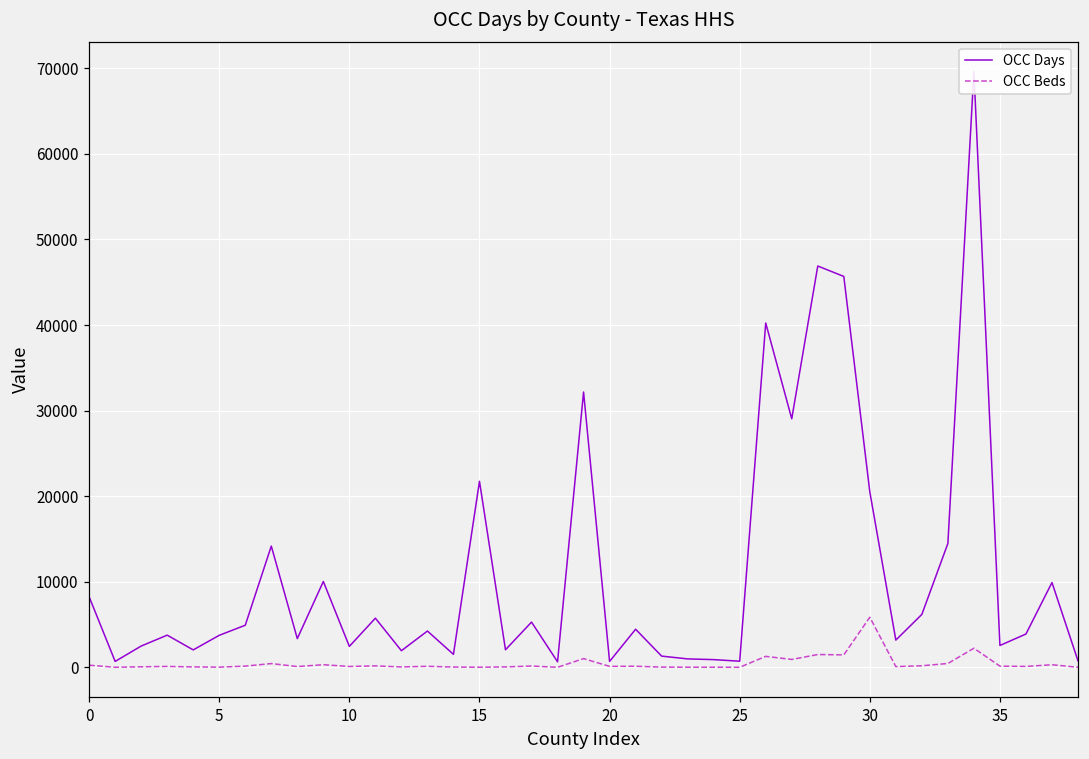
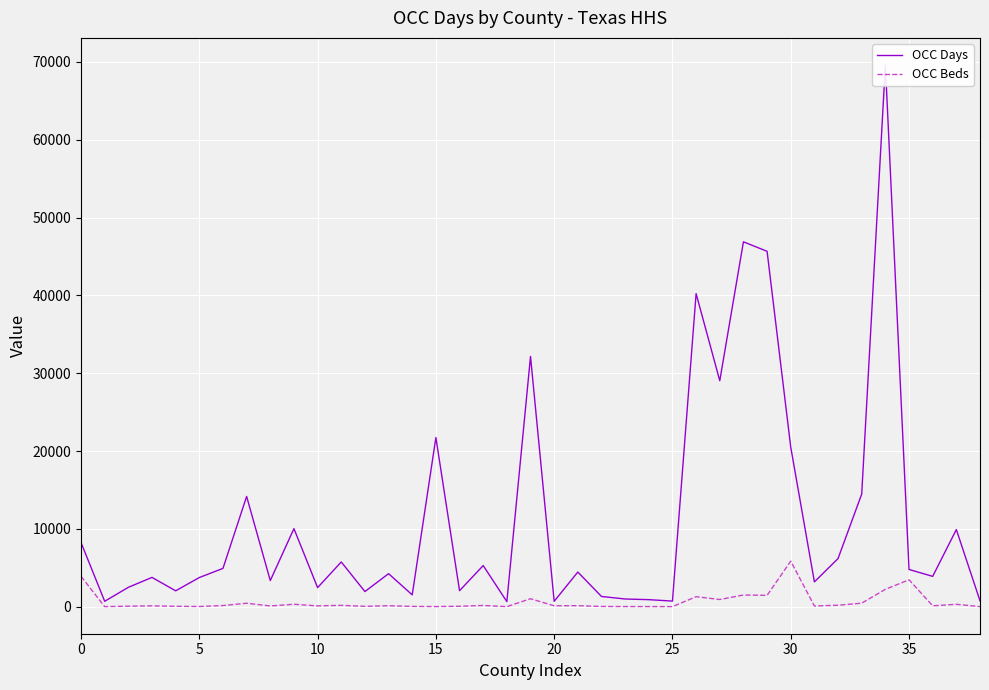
OCC Beds, 0: 0 -> 4000
OCC Days, 35: 3000 -> 5000
OCC Beds, 35: 0 -> 3000
